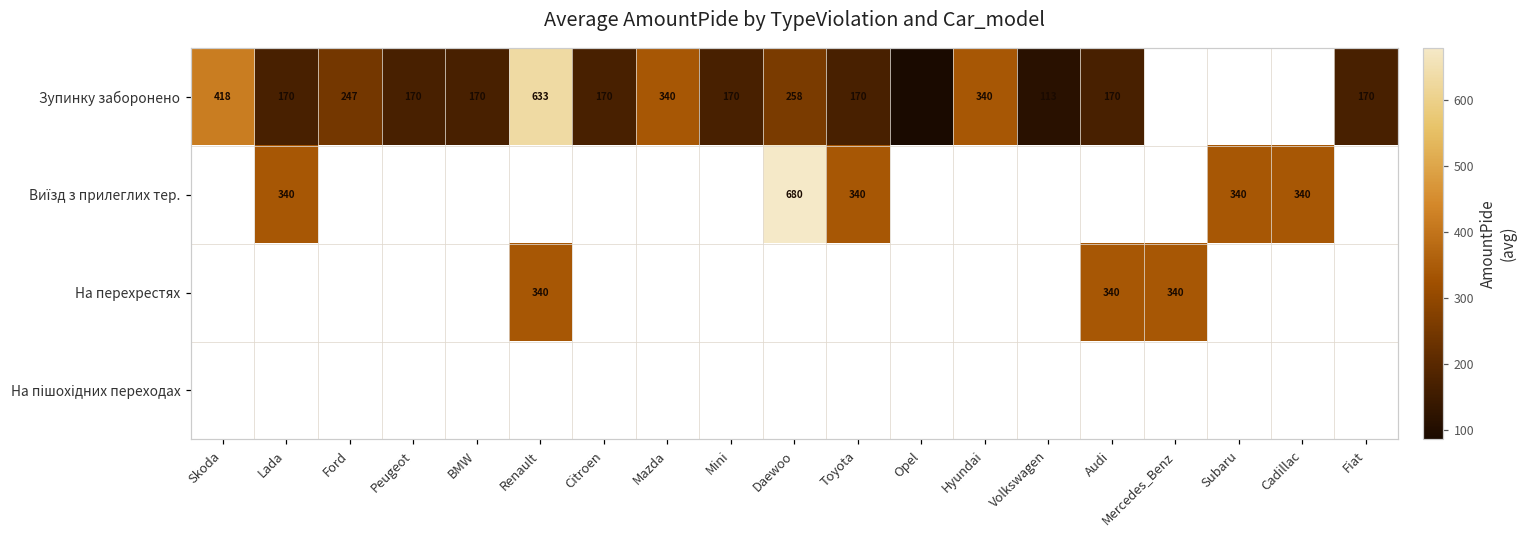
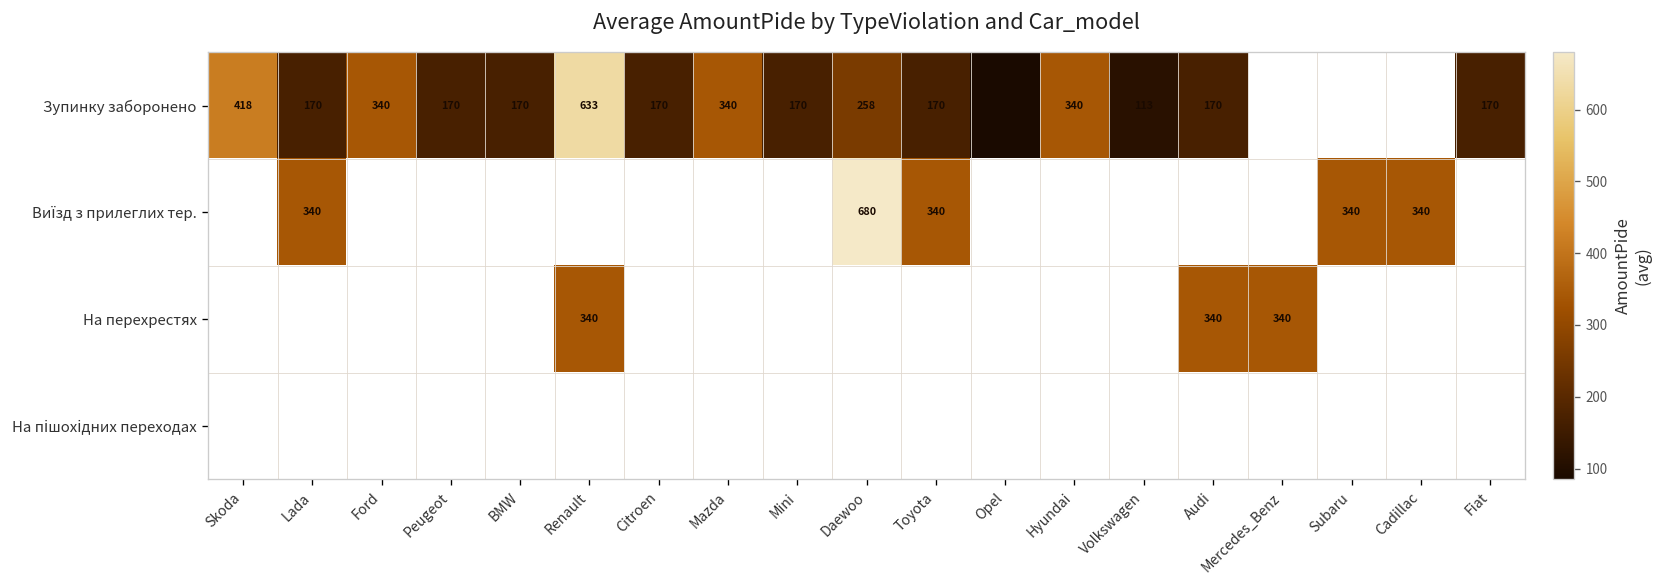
Зупинку заборонено, Ford: 247 -> 340
